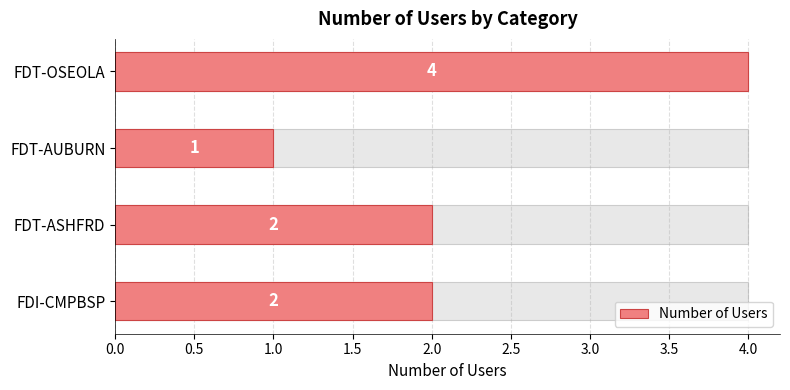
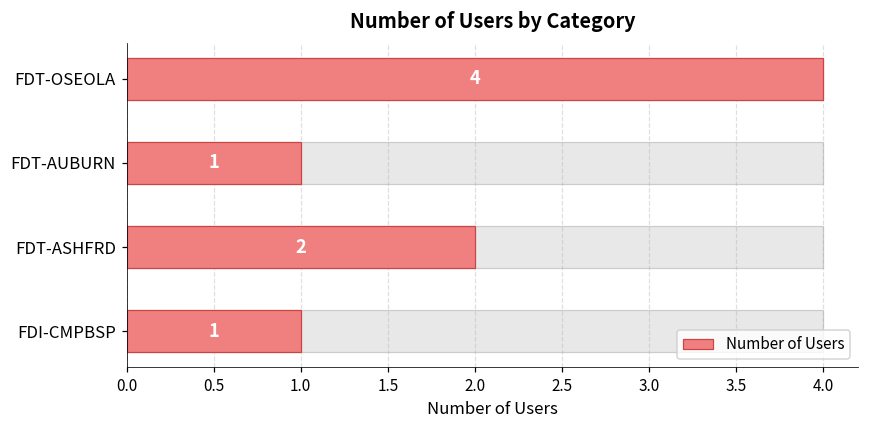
Number of Users, FDI-CMPBSP: 2 -> 1
